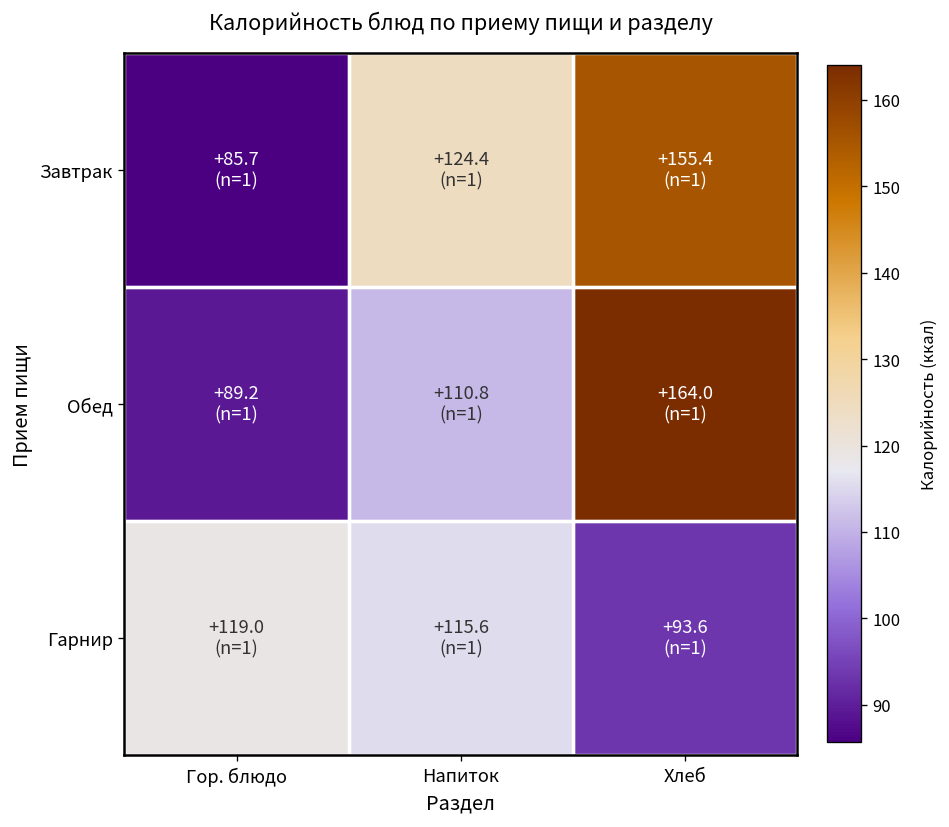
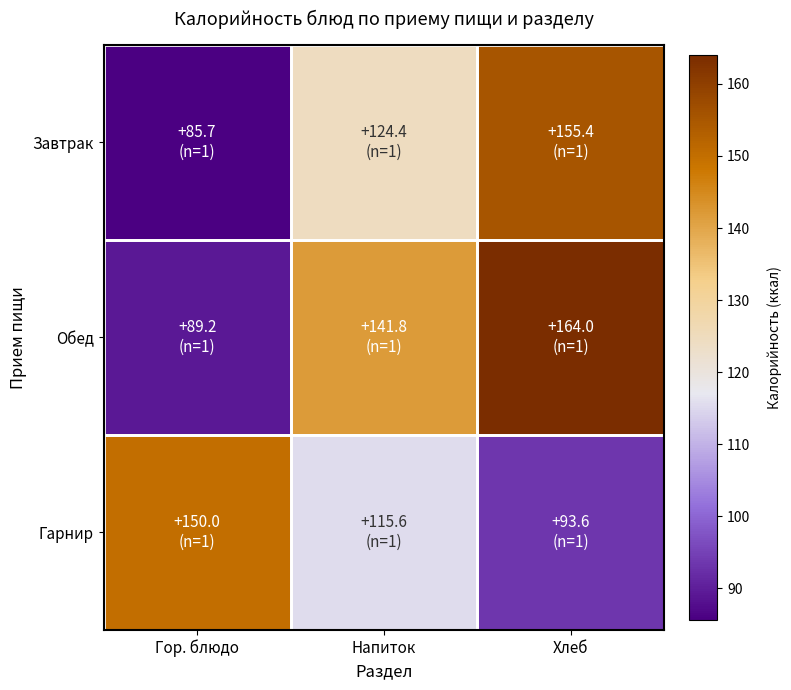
Обед, Напиток: +110.8 -> +141.8
Гарнир, Гор. блюдо: +119.0 -> +150.0
